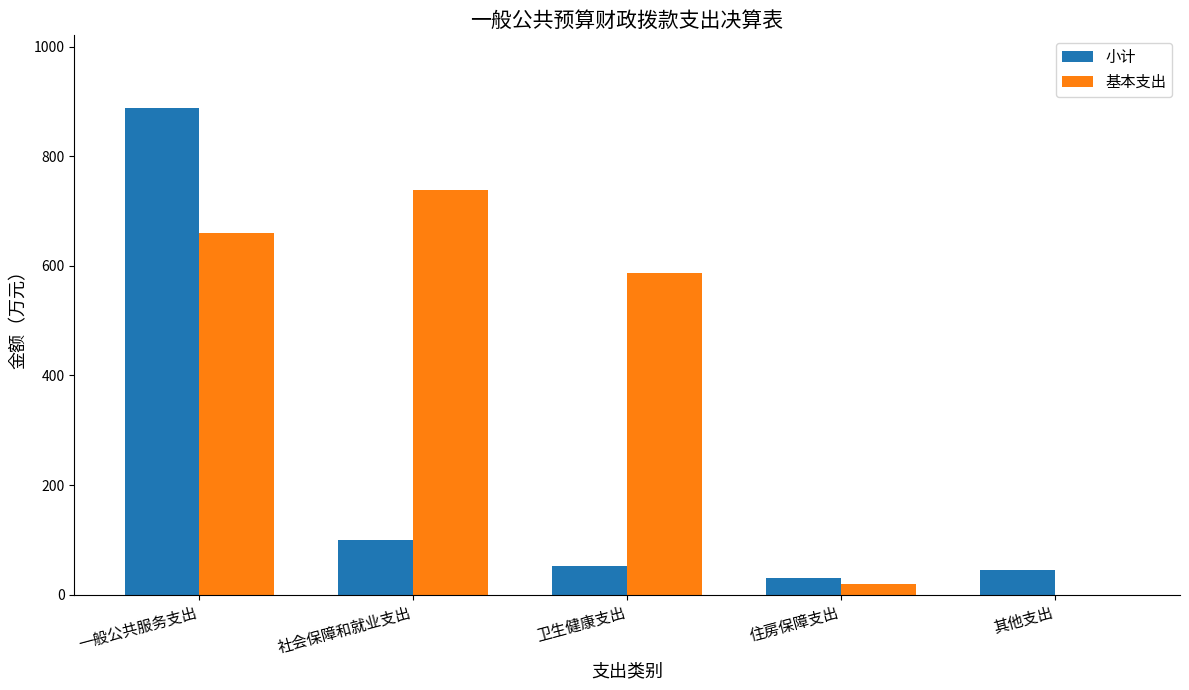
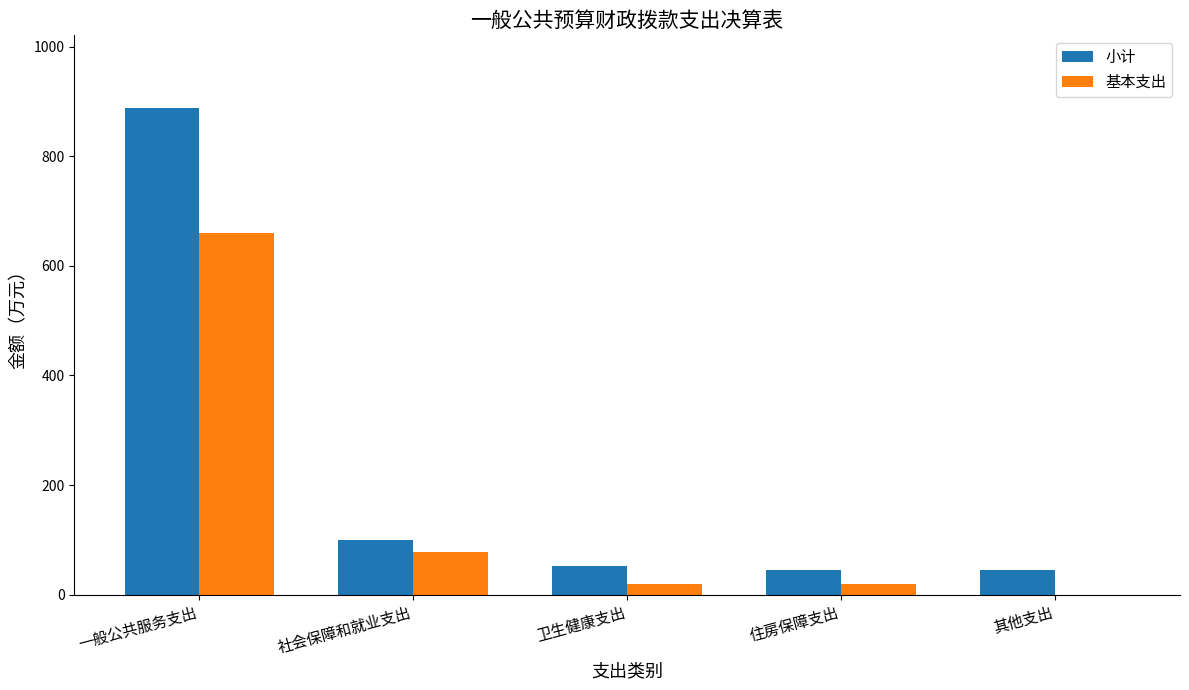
基本支出, 社会保障和就业支出: 740 -> 80
基本支出, 卫生健康支出: 590 -> 20
小计, 住房保障支出: 30 -> 50
